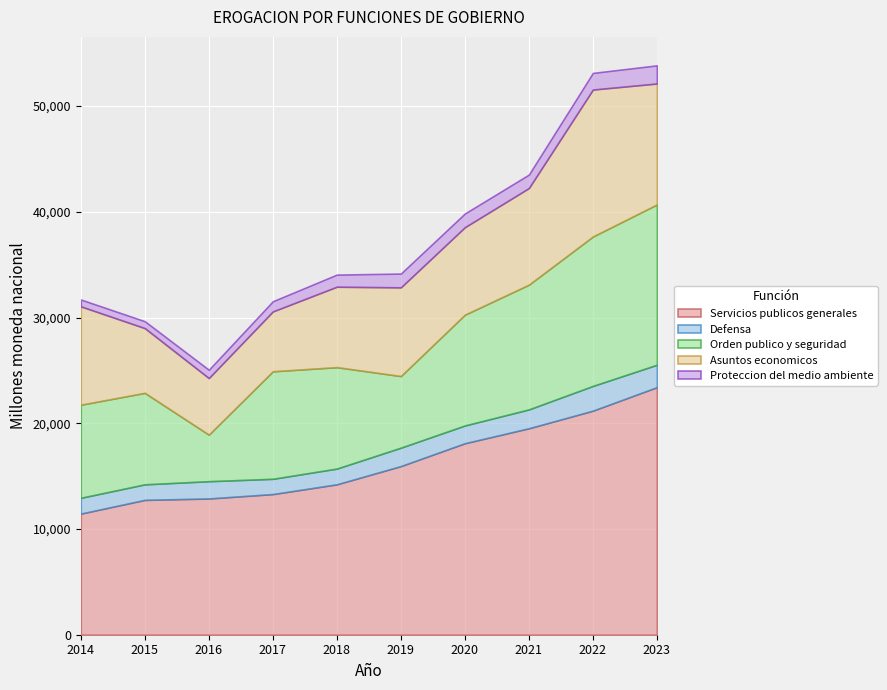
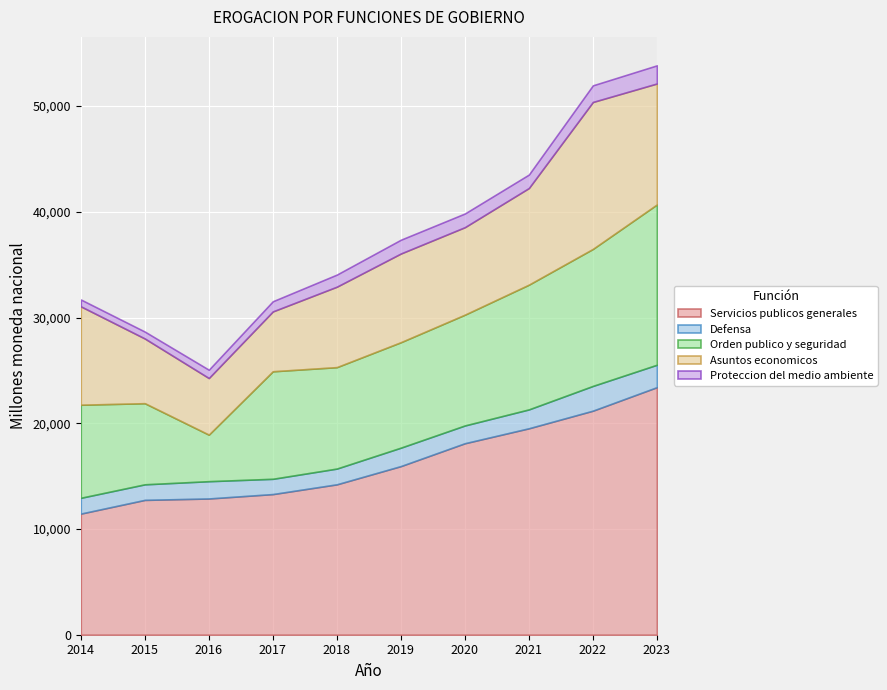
Orden publico y seguridad, 2015: 8,700 -> 7,700
Orden publico y seguridad, 2019: 6,800 -> 10,000
Orden publico y seguridad, 2022: 14,100 -> 13,000
